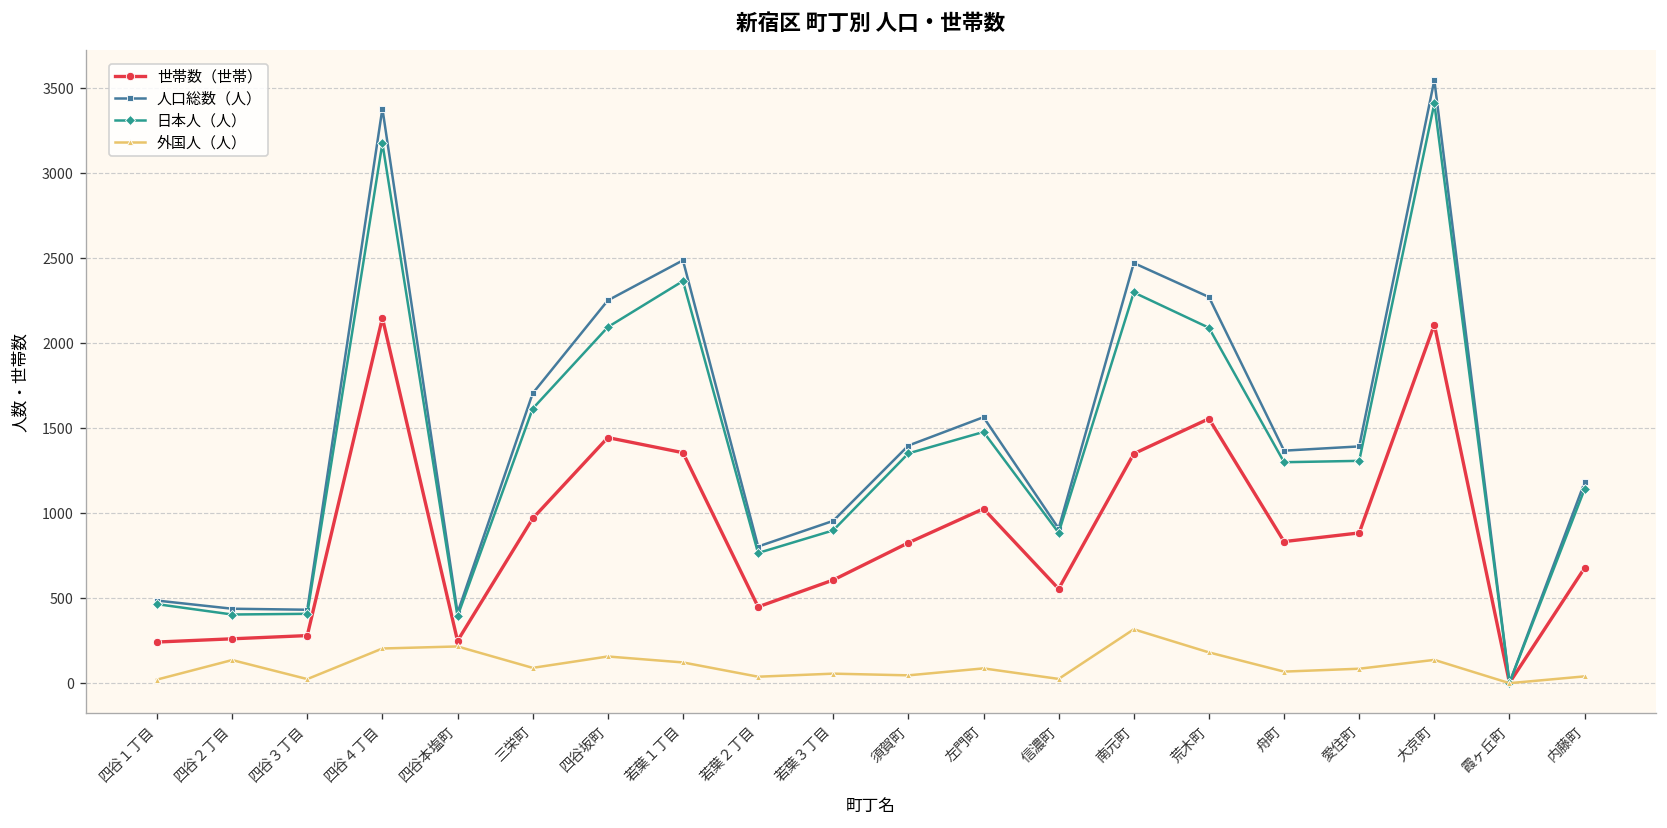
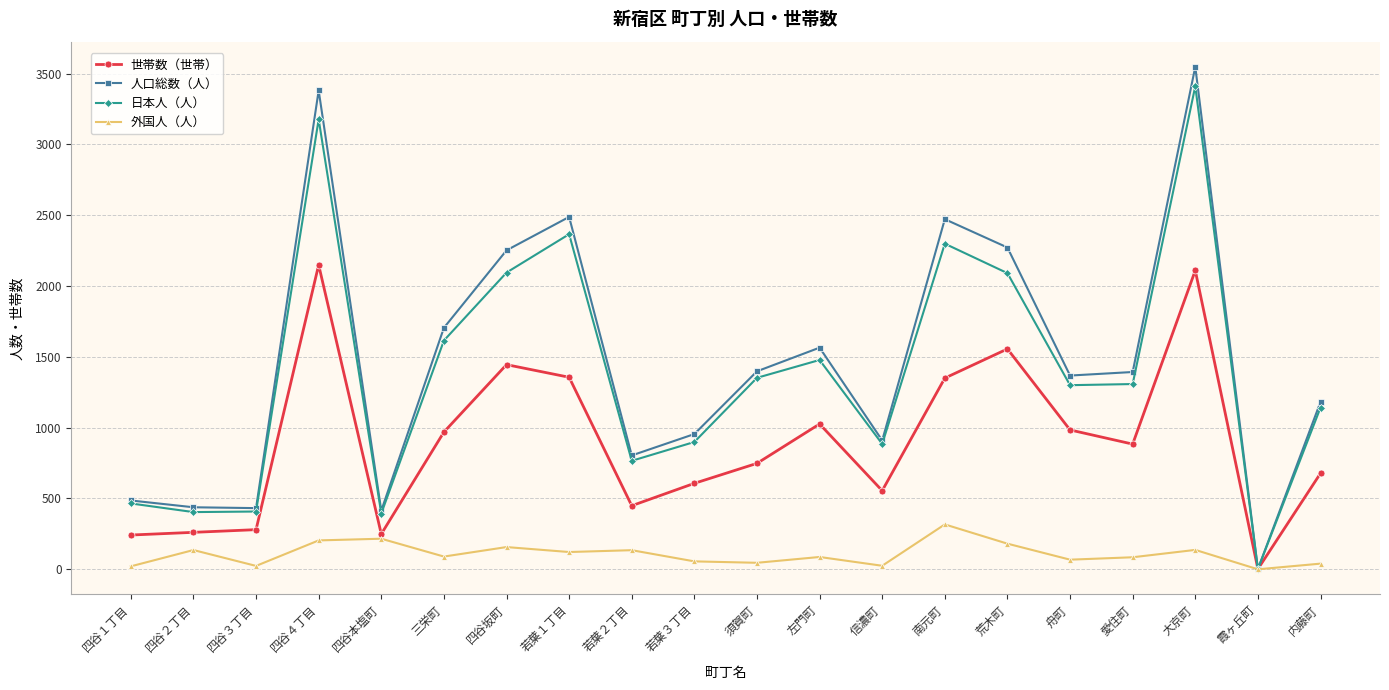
外国人（人）, 若葉２丁目: 40 -> 140
世帯数（世帯）, 須賀町: 830 -> 750
世帯数（世帯）, 舟町: 830 -> 980
